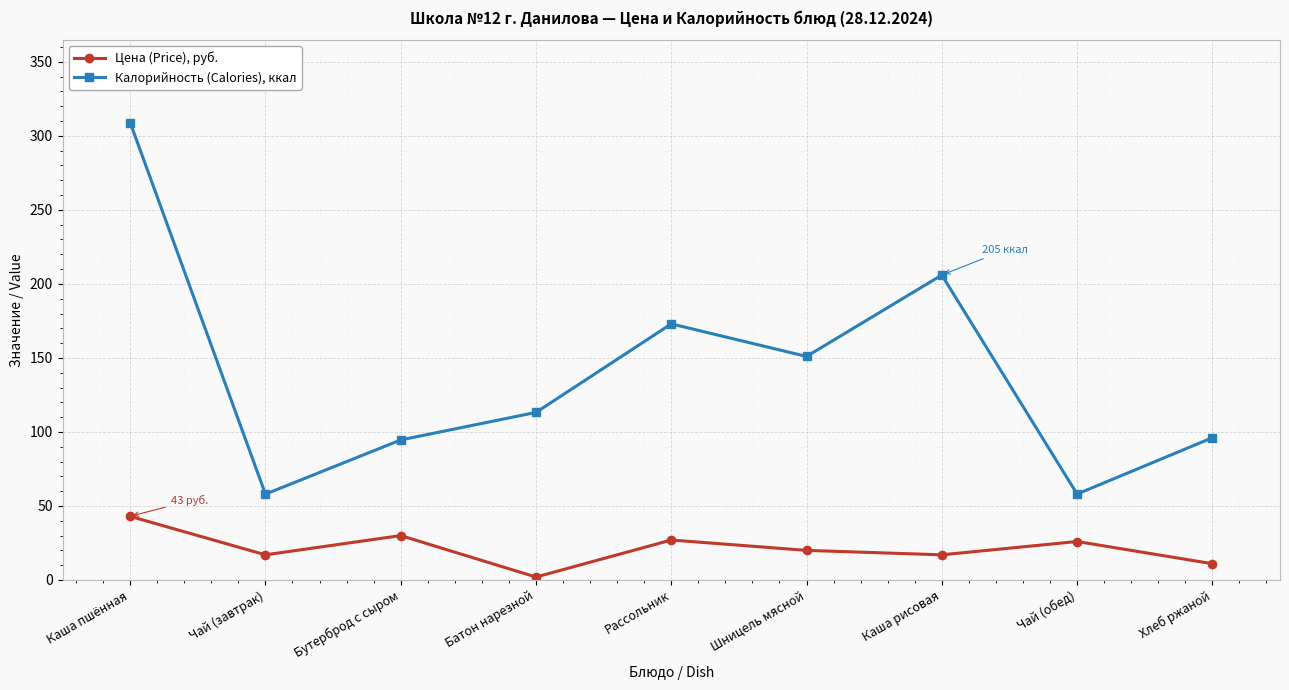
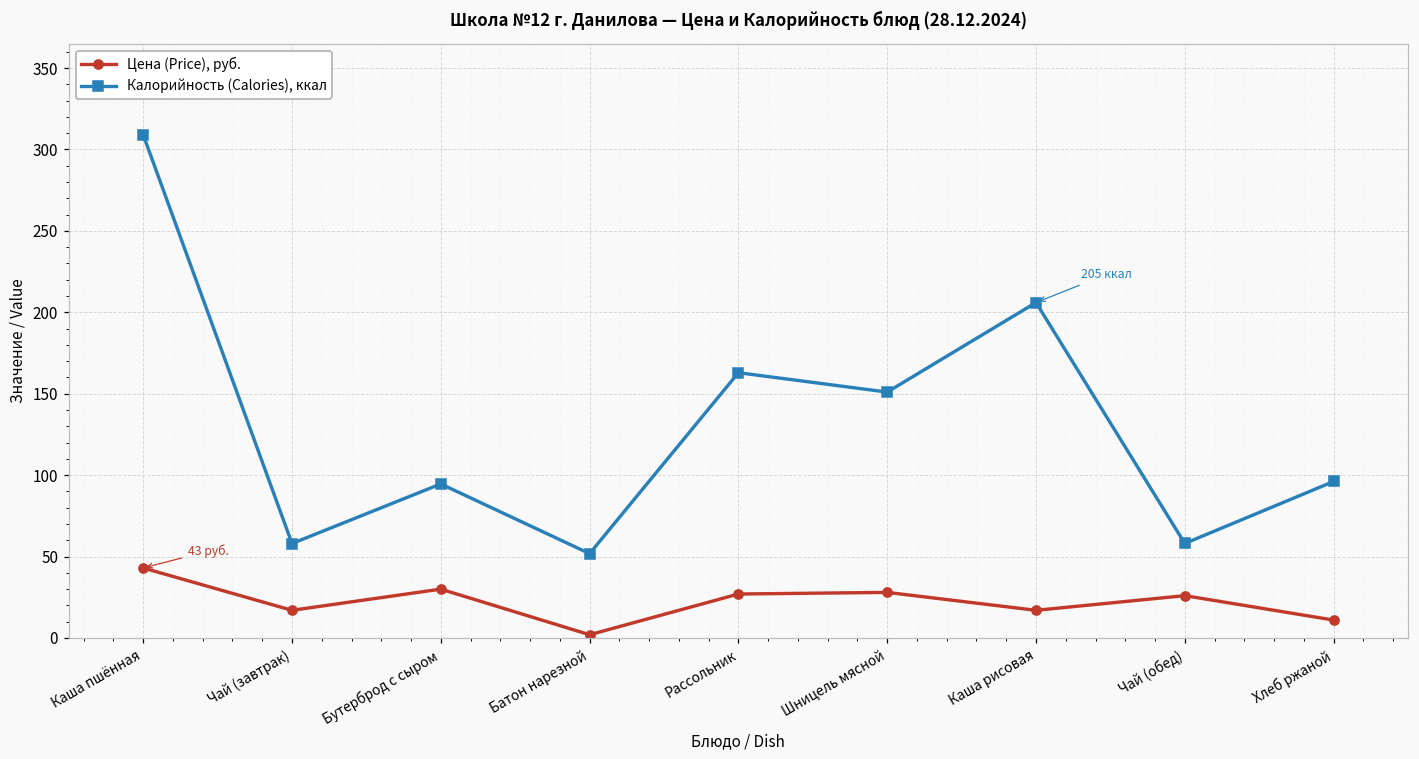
Калорийность (Calories), ккал, Батон нарезной: 113 -> 52
Калорийность (Calories), ккал, Рассольник: 173 -> 163
Цена (Price), руб., Шницель мясной: 20 -> 28
